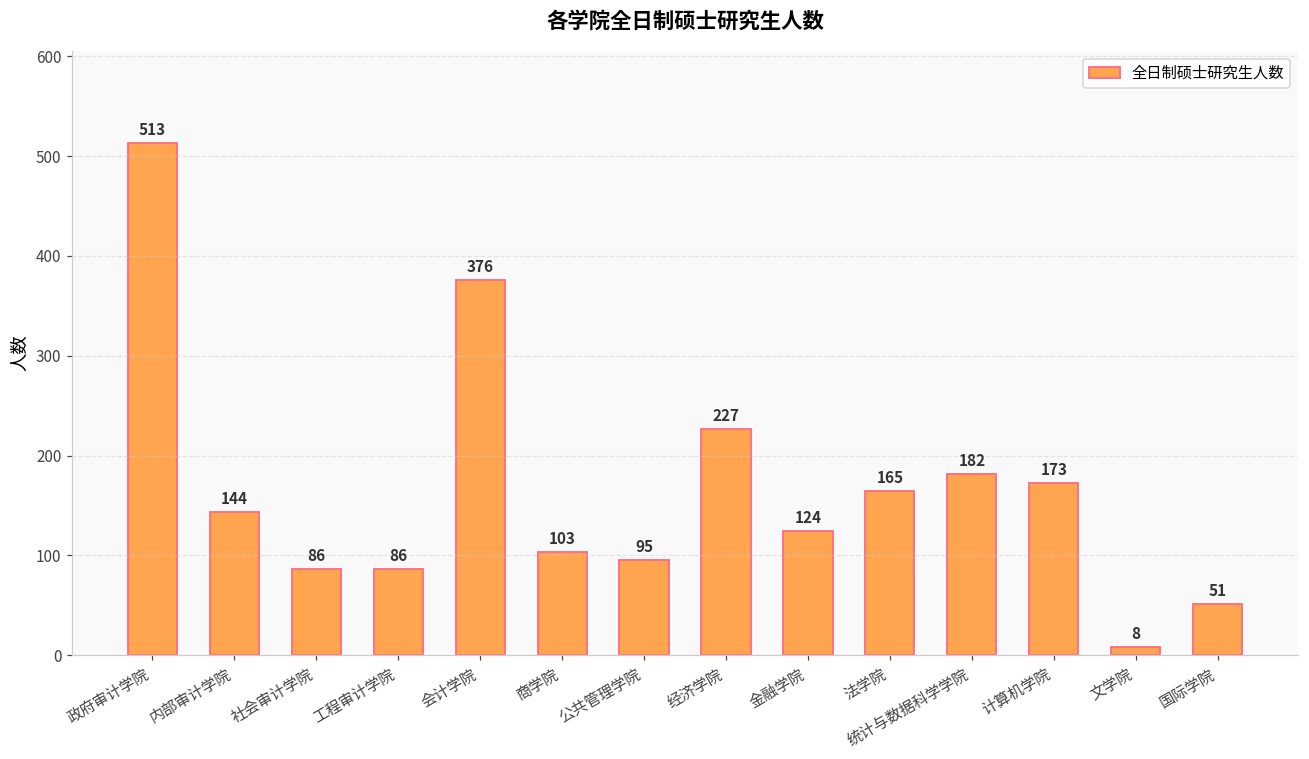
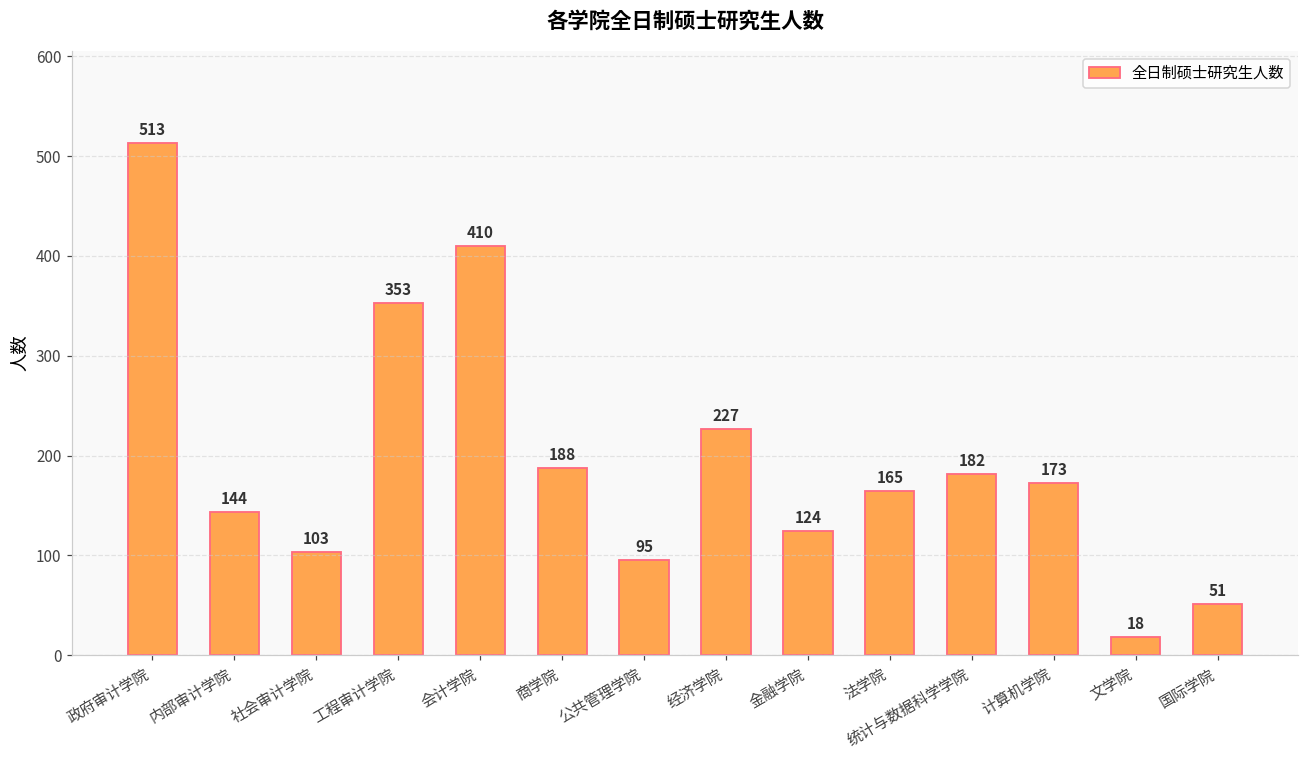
社会审计学院: 86 -> 103
工程审计学院: 86 -> 353
会计学院: 376 -> 410
商学院: 103 -> 188
文学院: 8 -> 18
